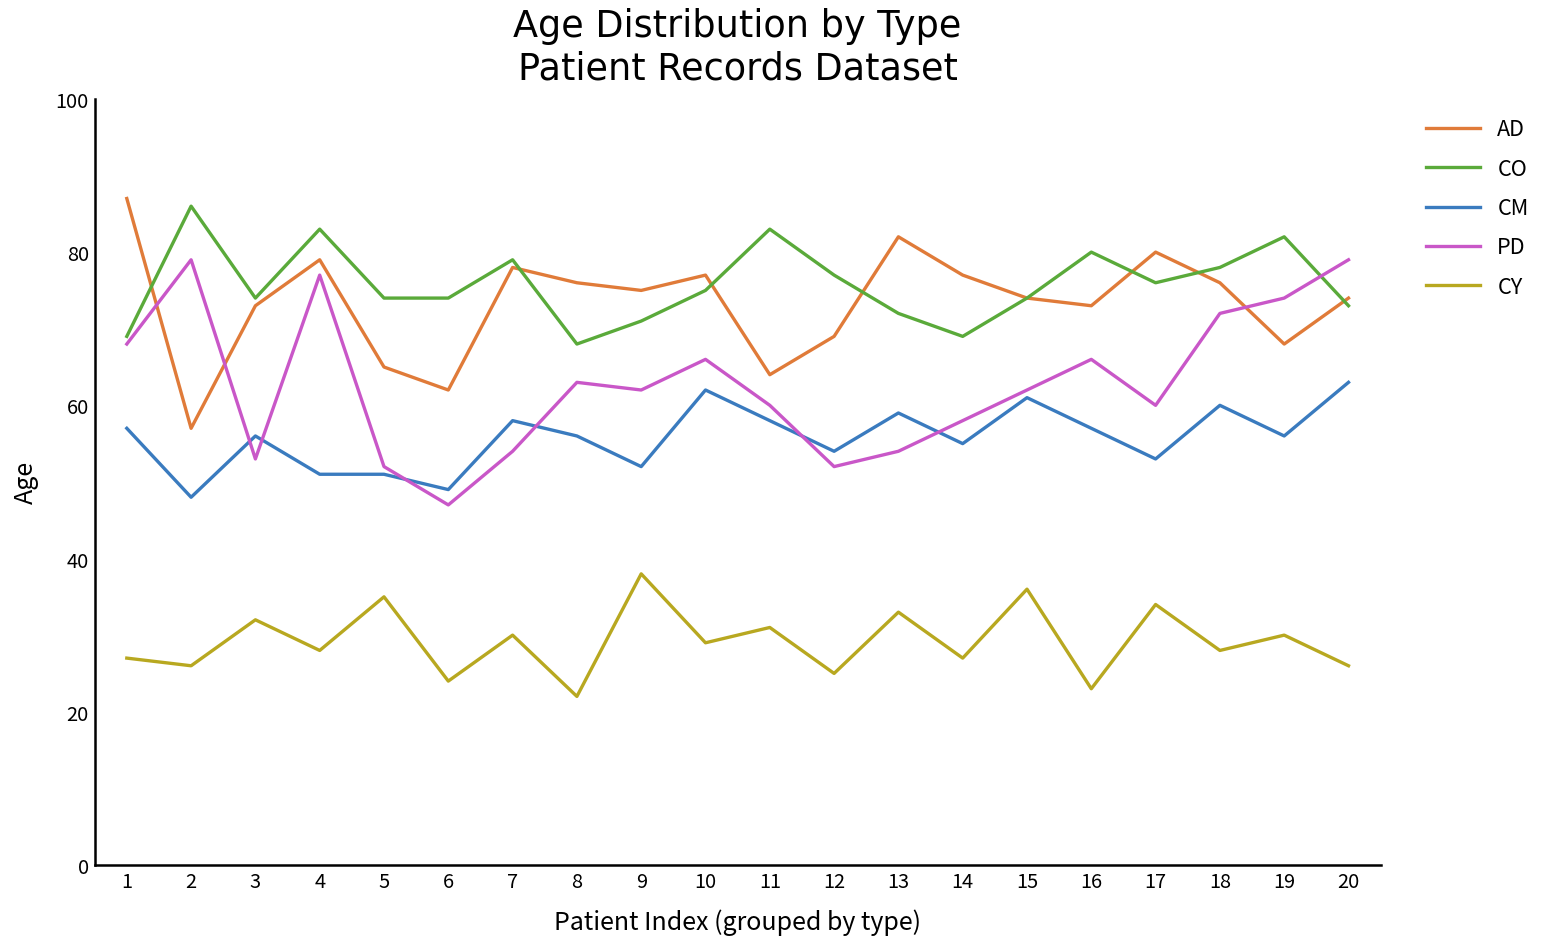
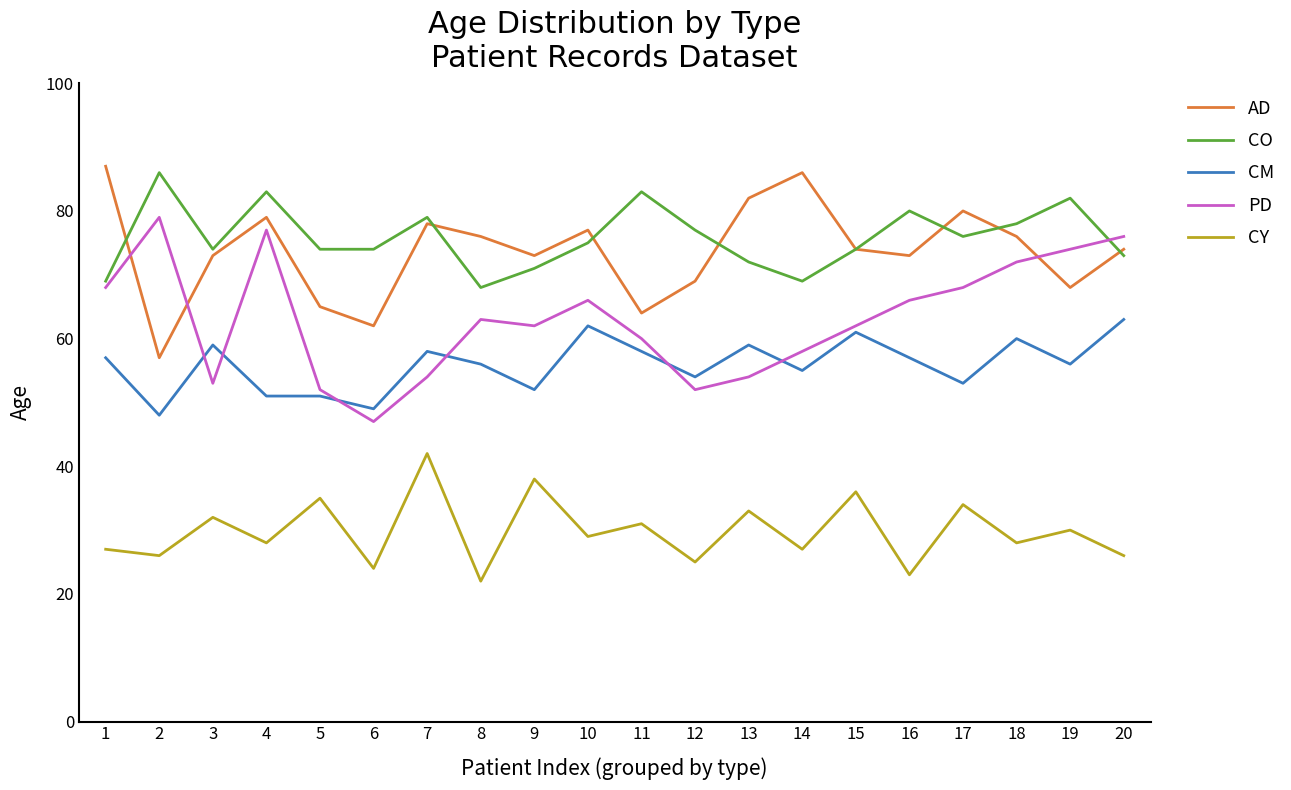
CM, 3: 56 -> 59
CY, 7: 30 -> 42
AD, 9: 75 -> 73
AD, 14: 77 -> 86
PD, 17: 60 -> 68
PD, 20: 79 -> 76
